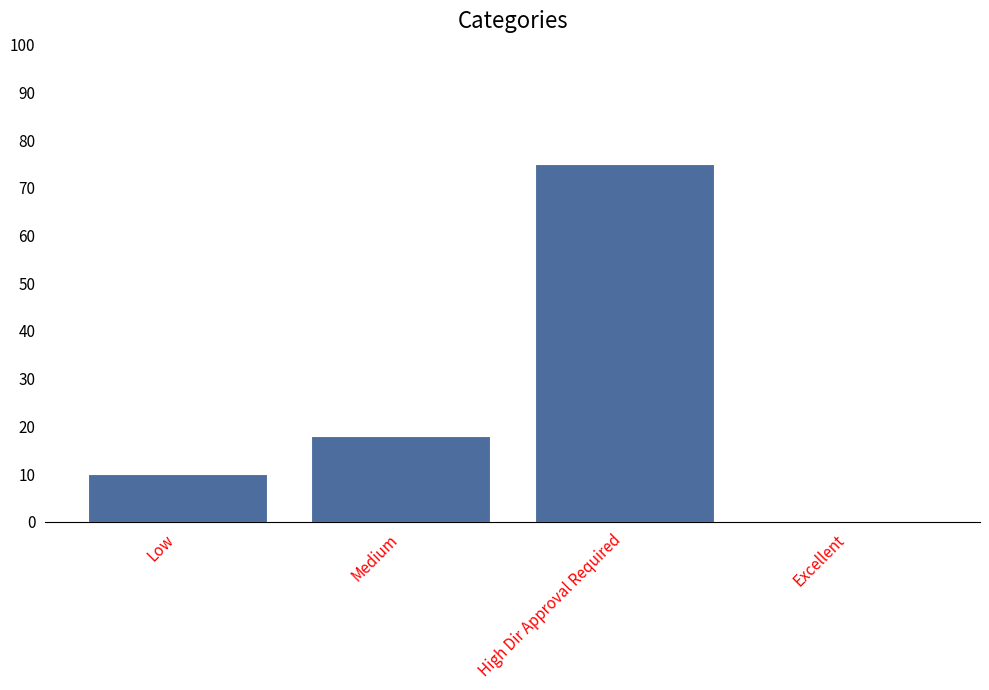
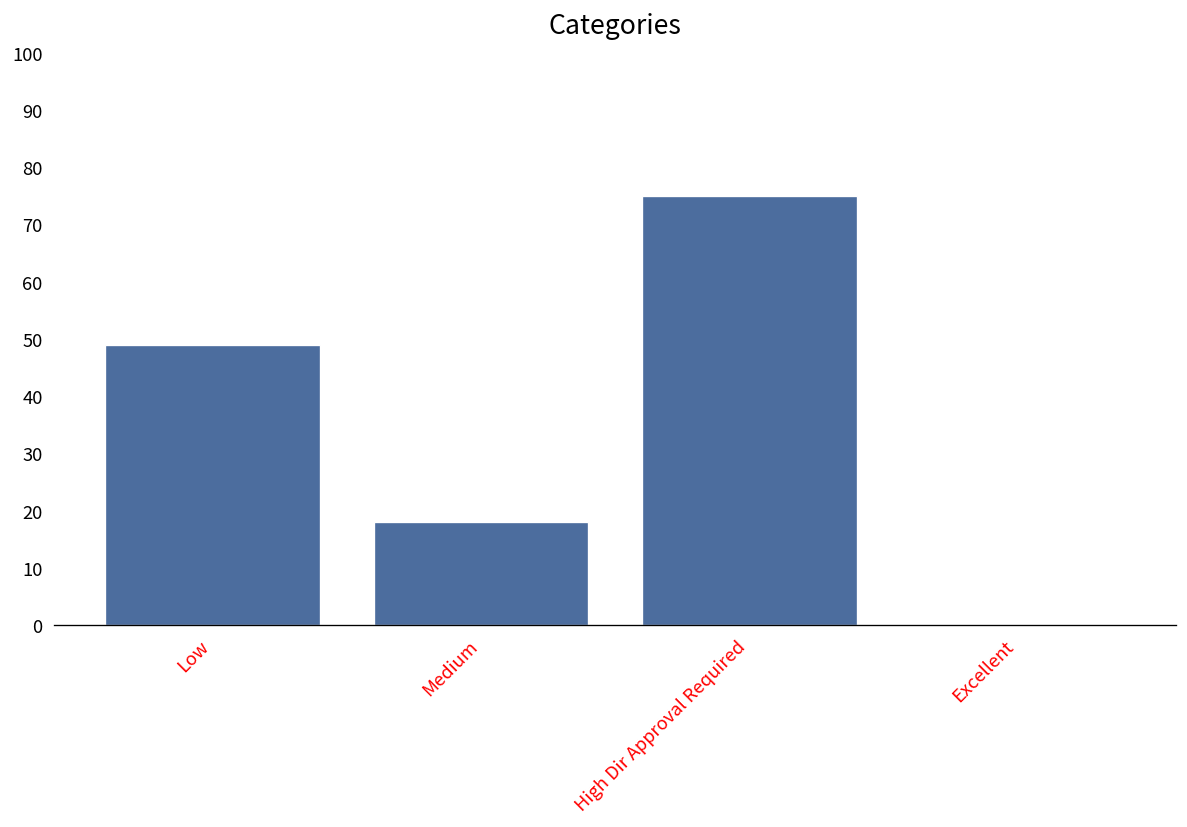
Low: 10 -> 49
